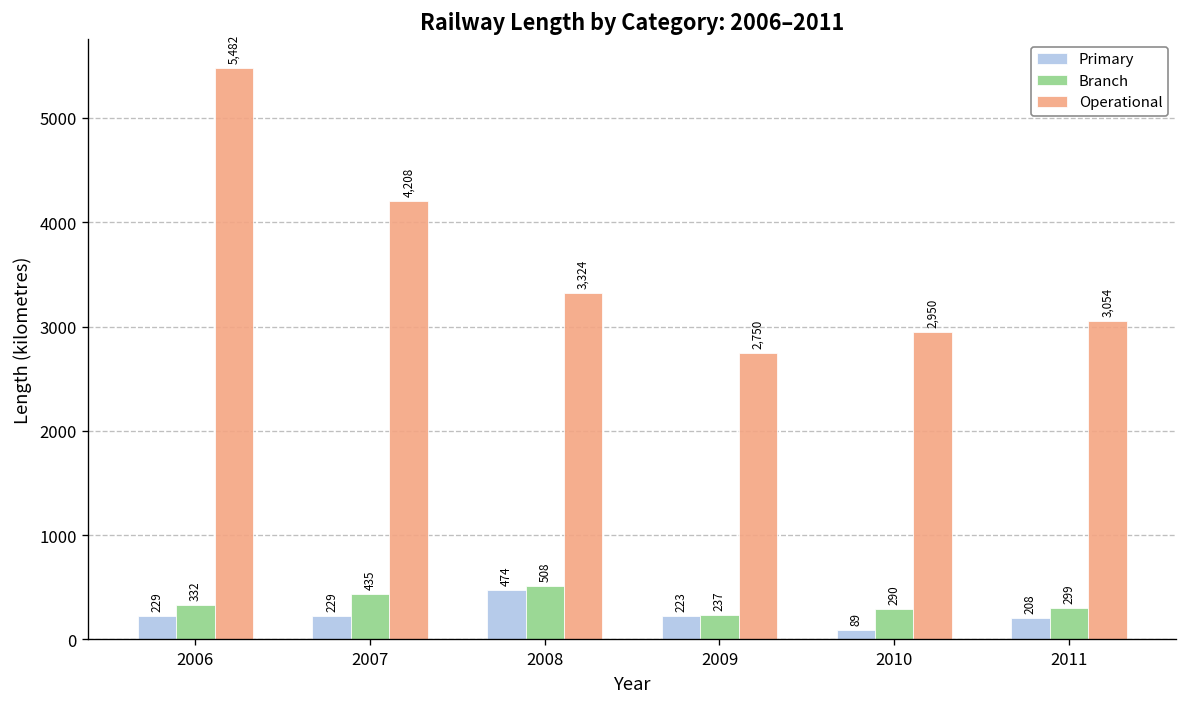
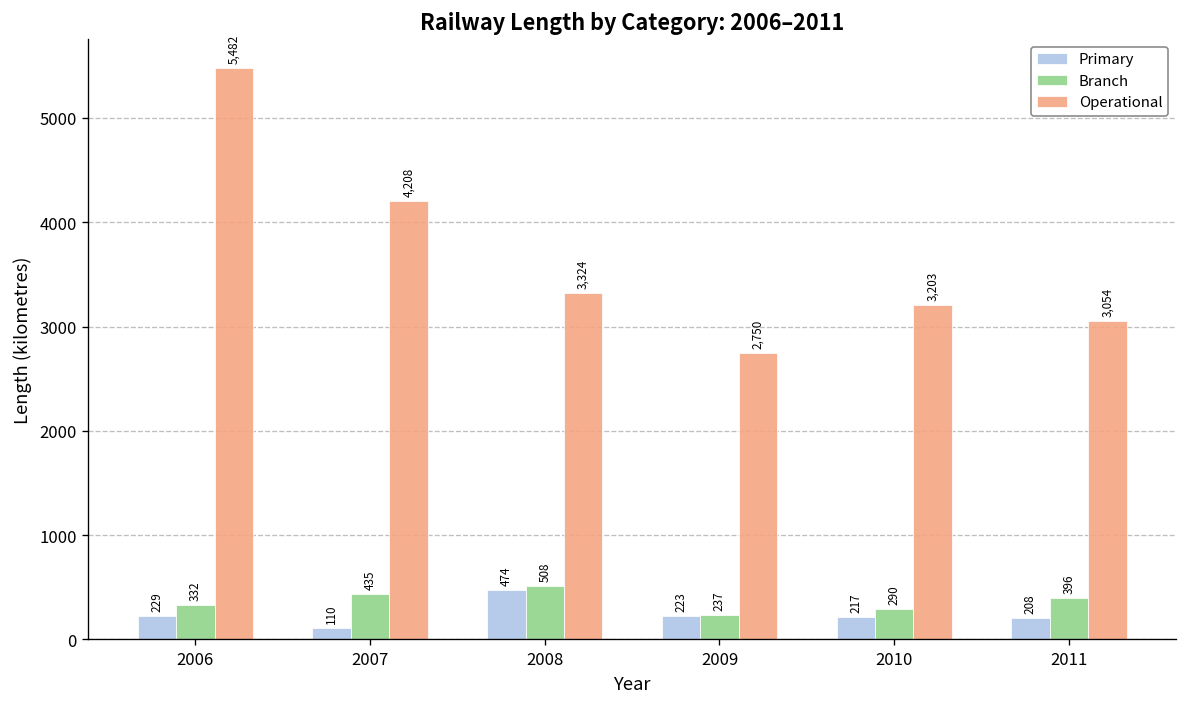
Primary, 2007: 229 -> 110
Primary, 2010: 89 -> 217
Operational, 2010: 2,950 -> 3,203
Branch, 2011: 299 -> 396
